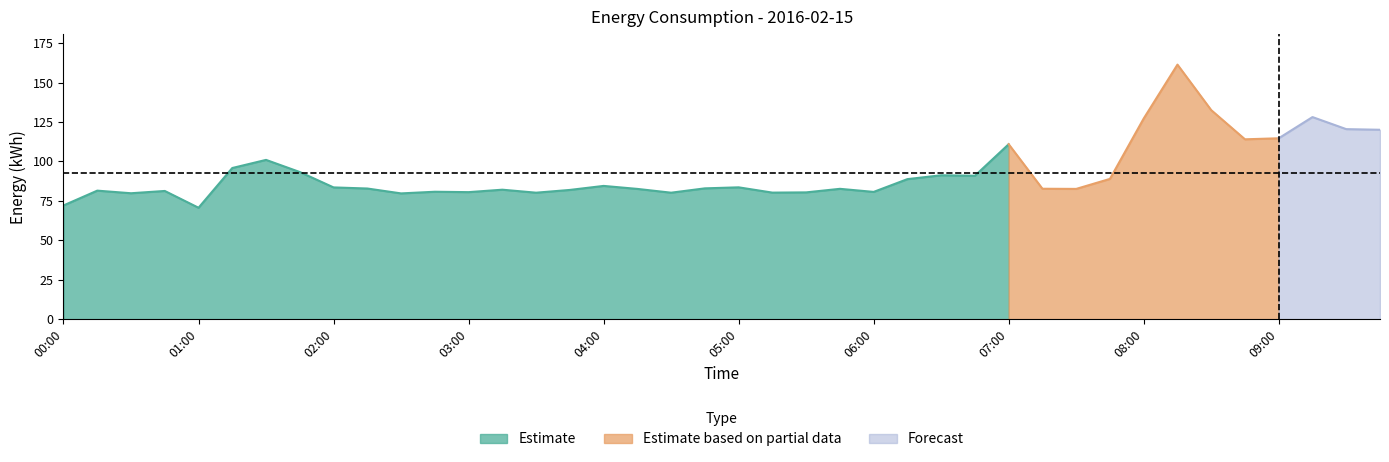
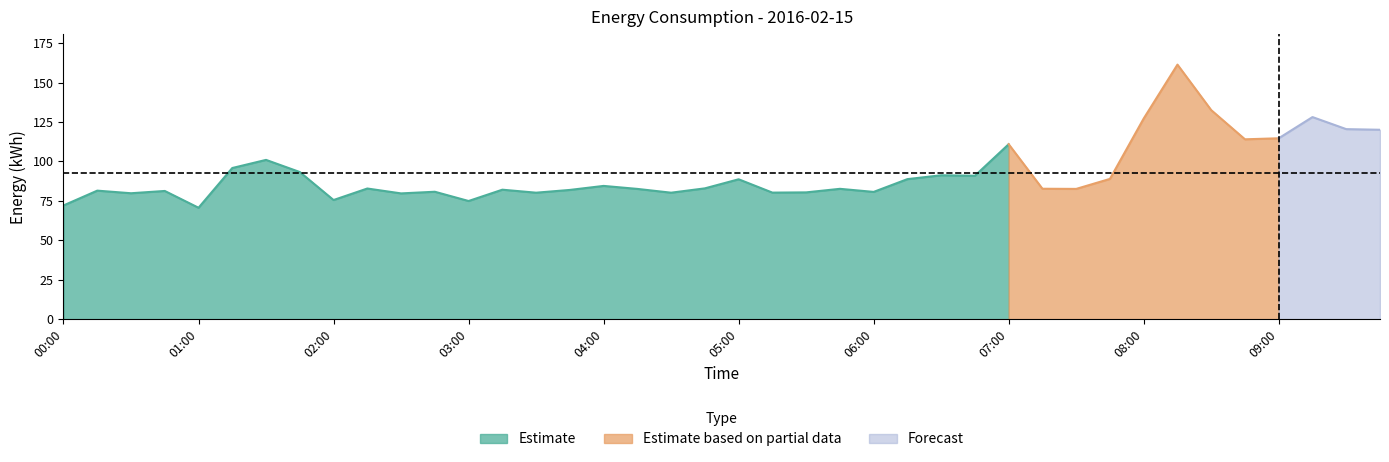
Estimate, 02:00: 84 -> 76
Estimate, 03:00: 81 -> 75
Estimate, 05:00: 84 -> 89
